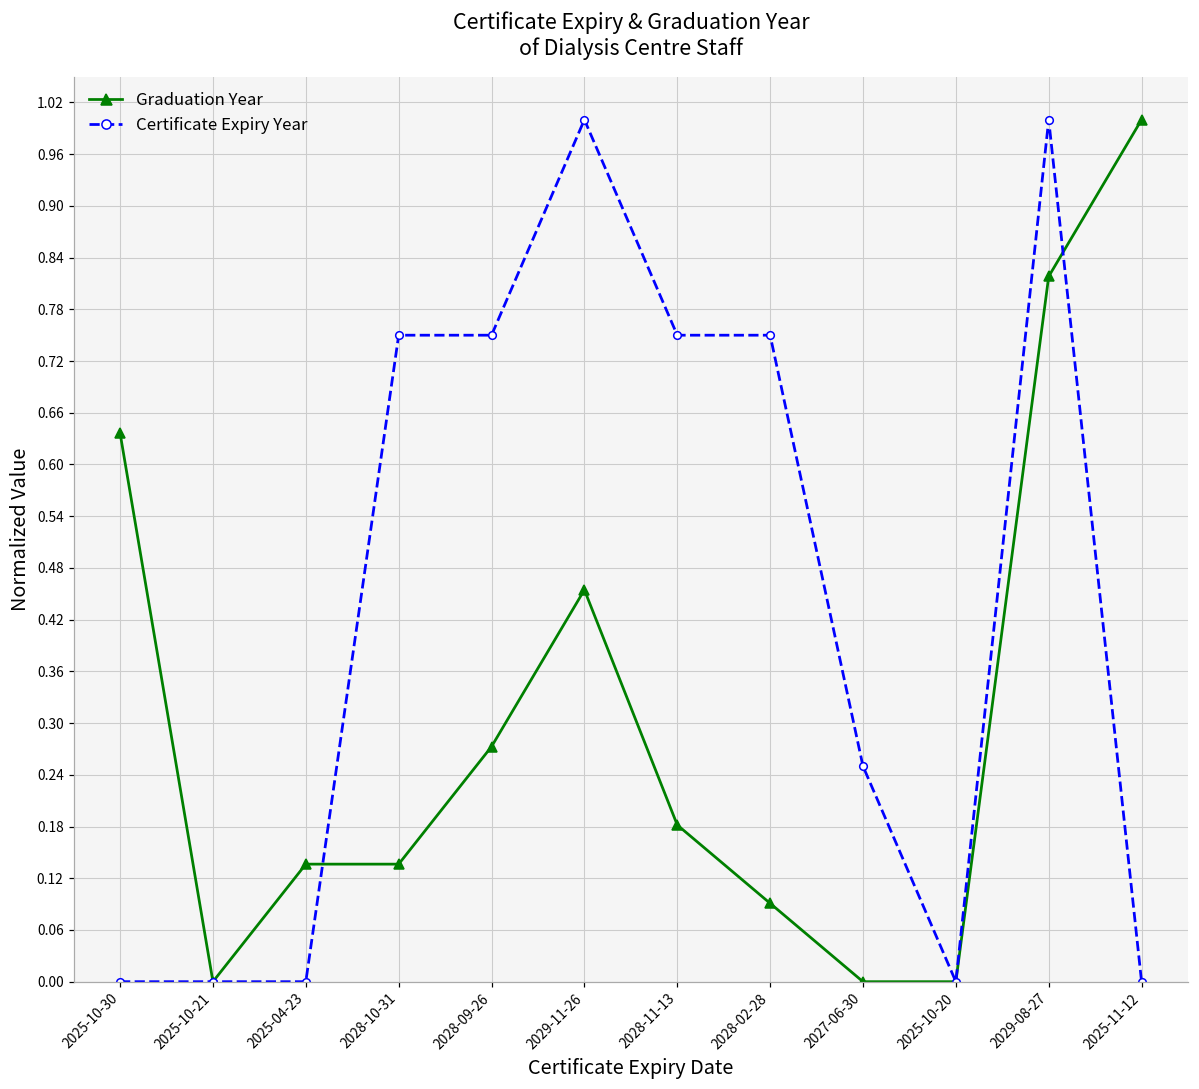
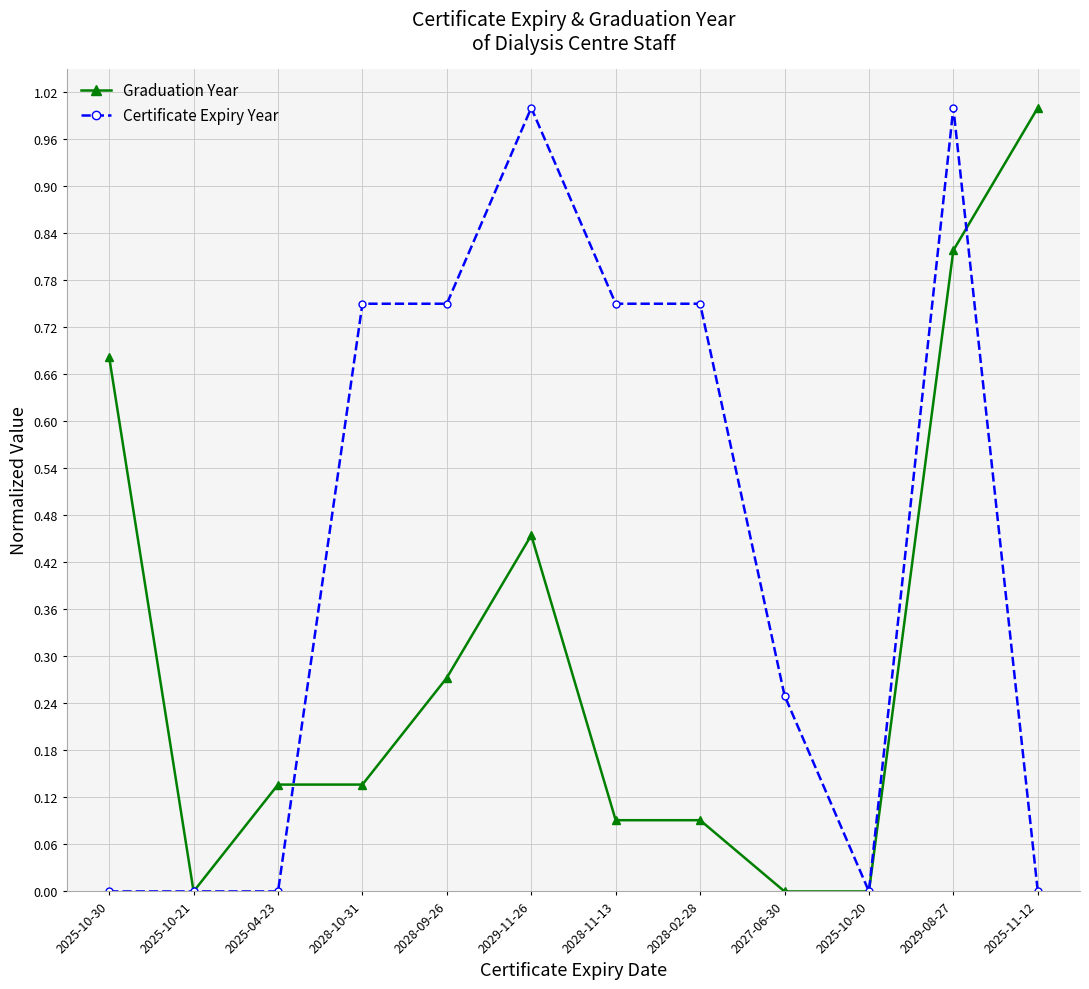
Graduation Year, 2025-10-30: 0.64 -> 0.68
Graduation Year, 2028-11-13: 0.18 -> 0.09
